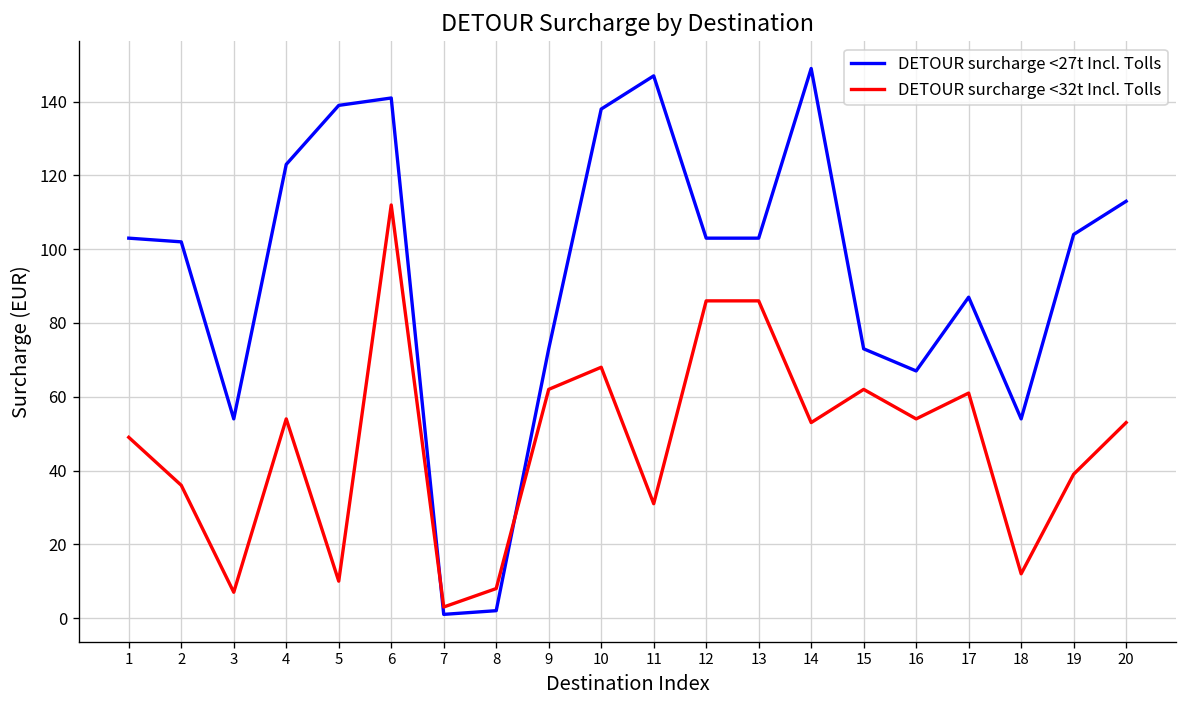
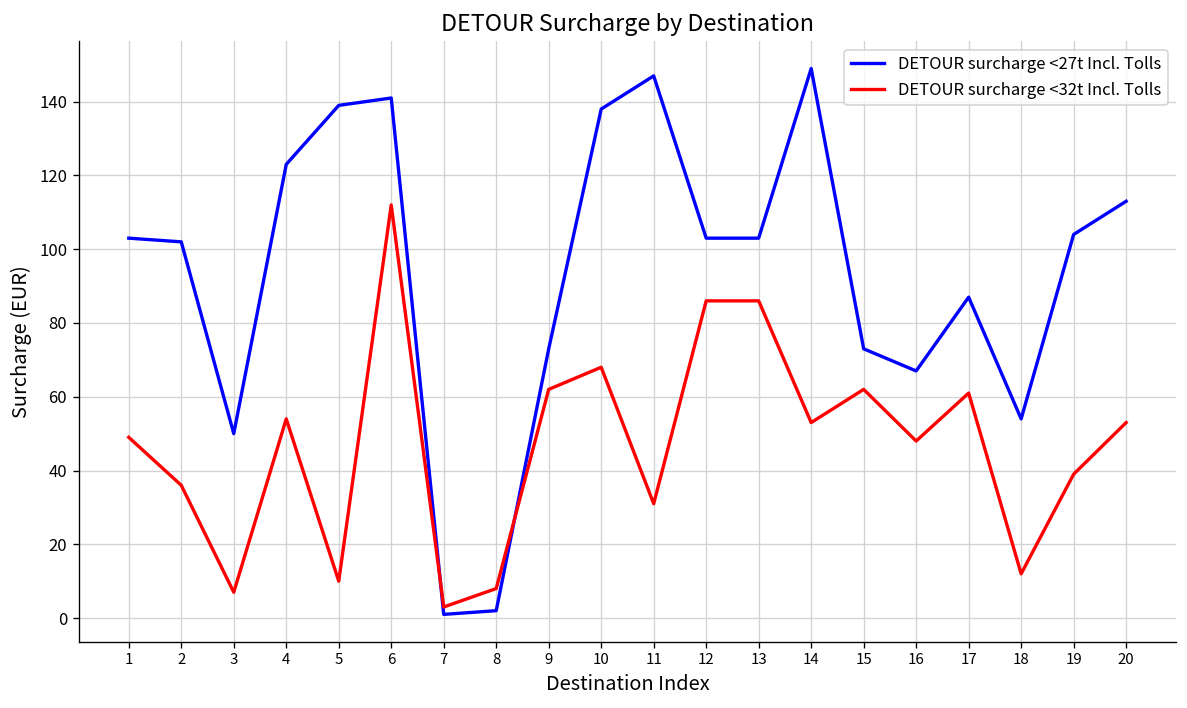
DETOUR surcharge <27t Incl. Tolls, 3: 54 -> 50
DETOUR surcharge <32t Incl. Tolls, 16: 54 -> 48
